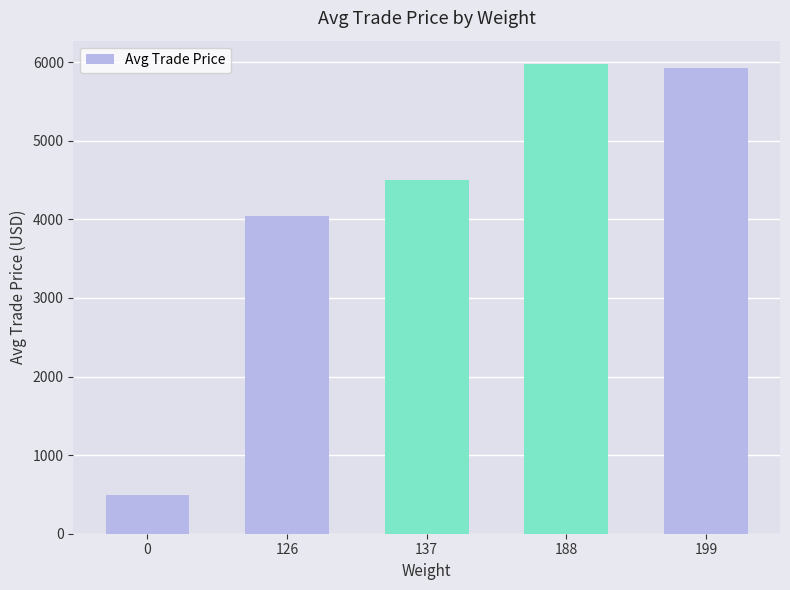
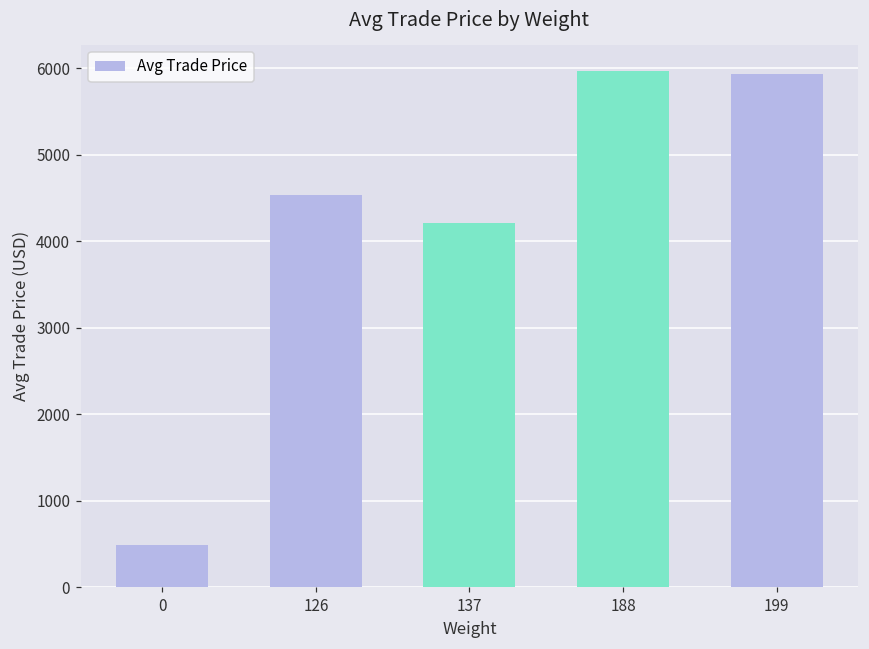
126: 4000 -> 4500
137: 4500 -> 4200
